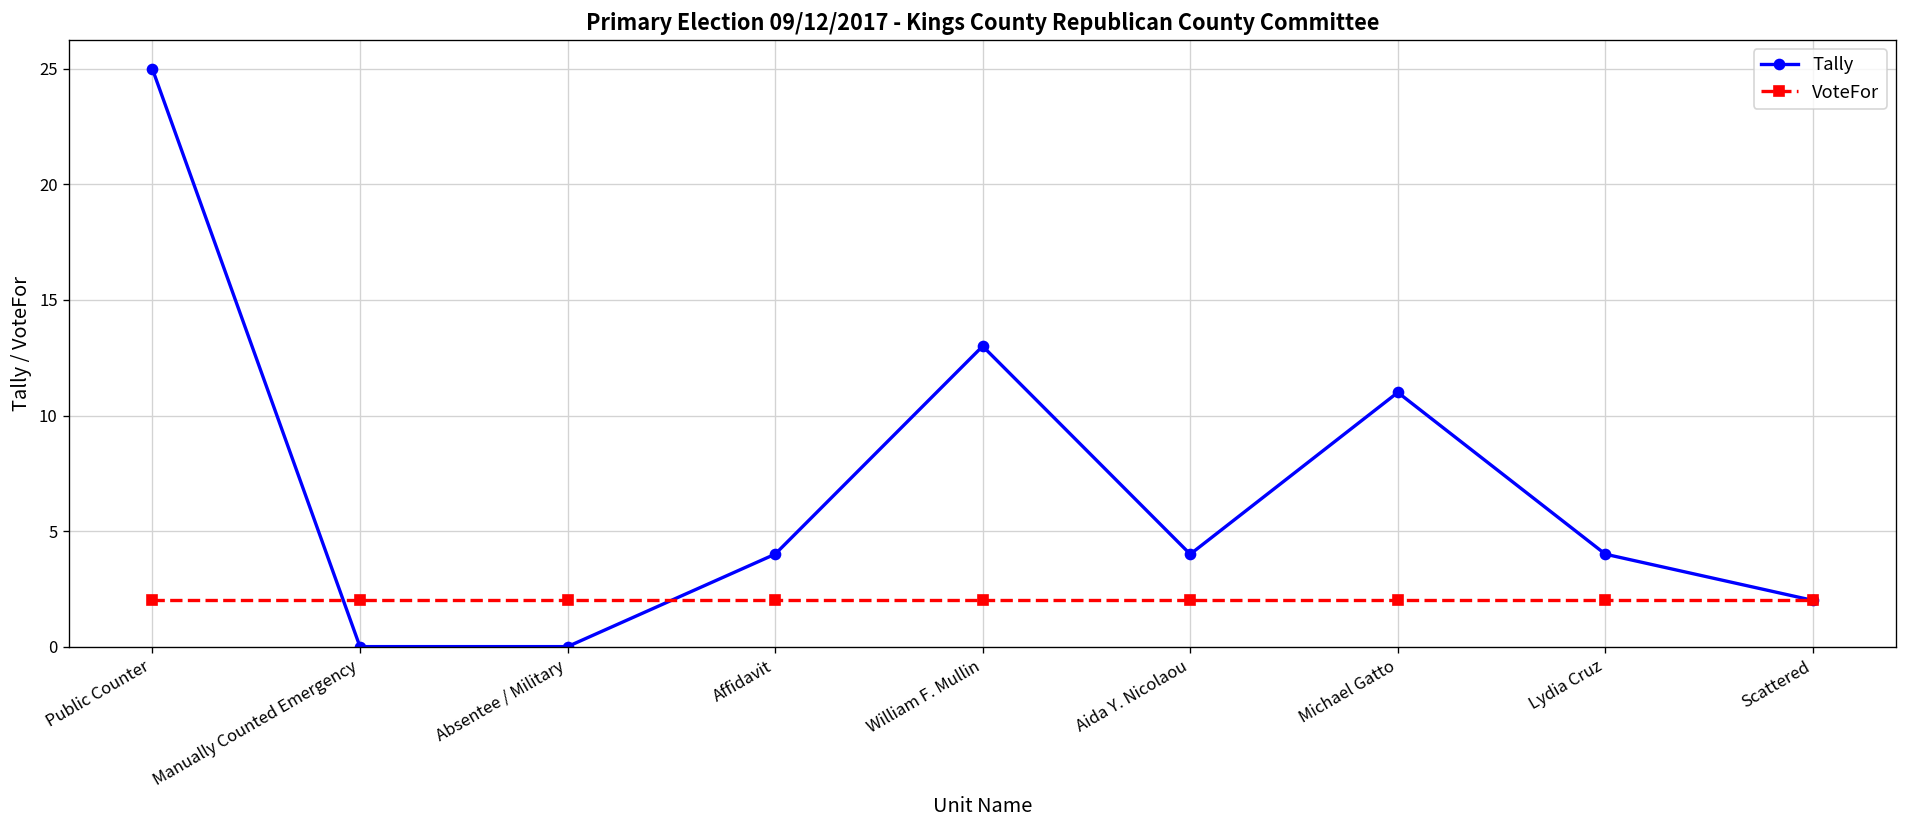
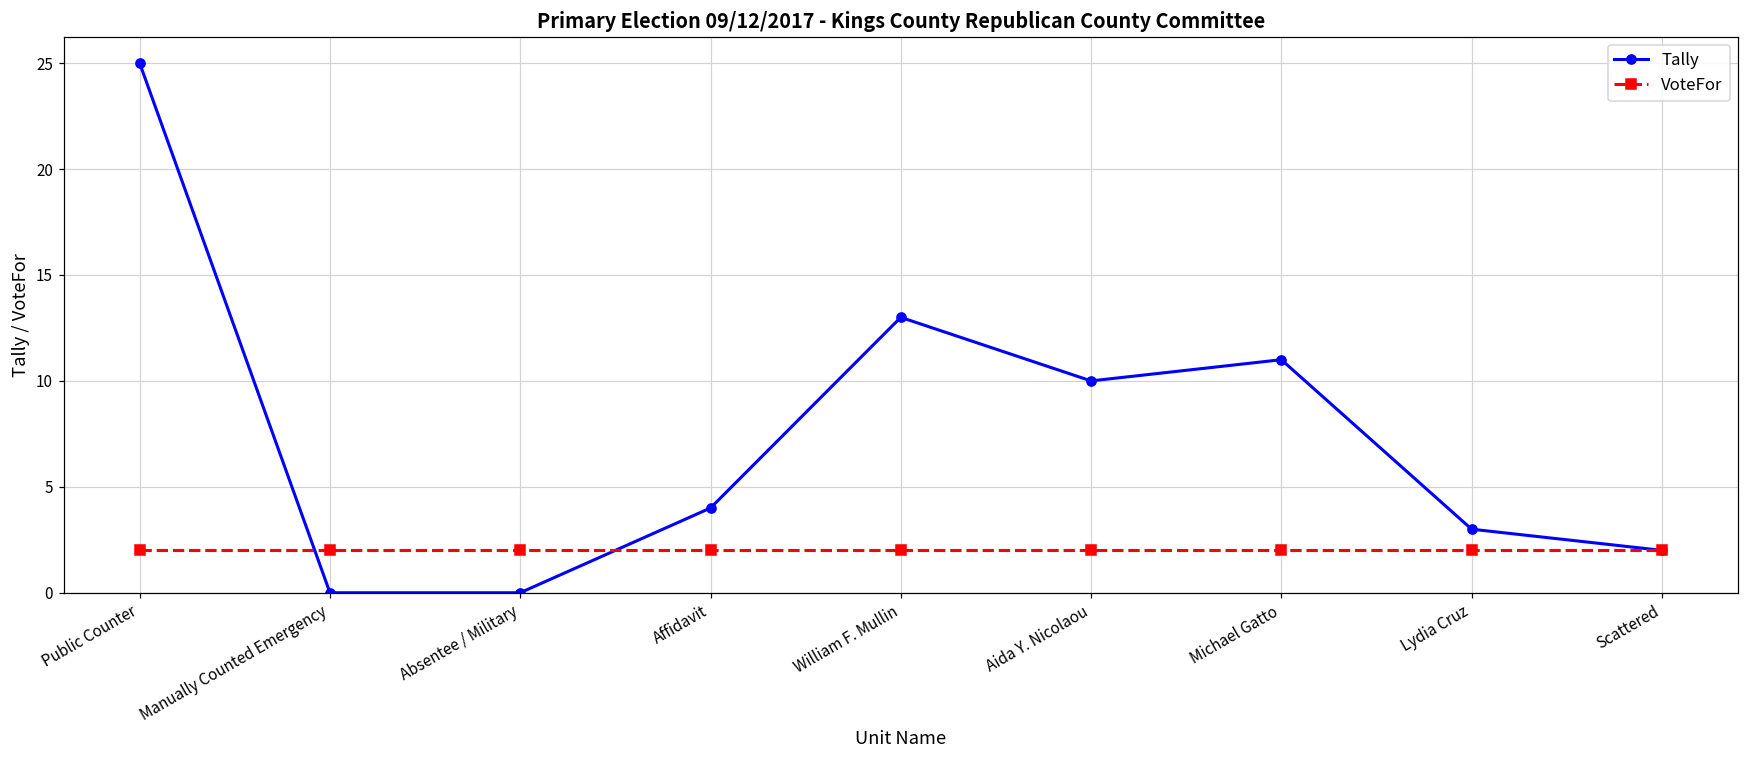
Tally, Aida Y. Nicolaou: 4 -> 10
Tally, Lydia Cruz: 4 -> 3
